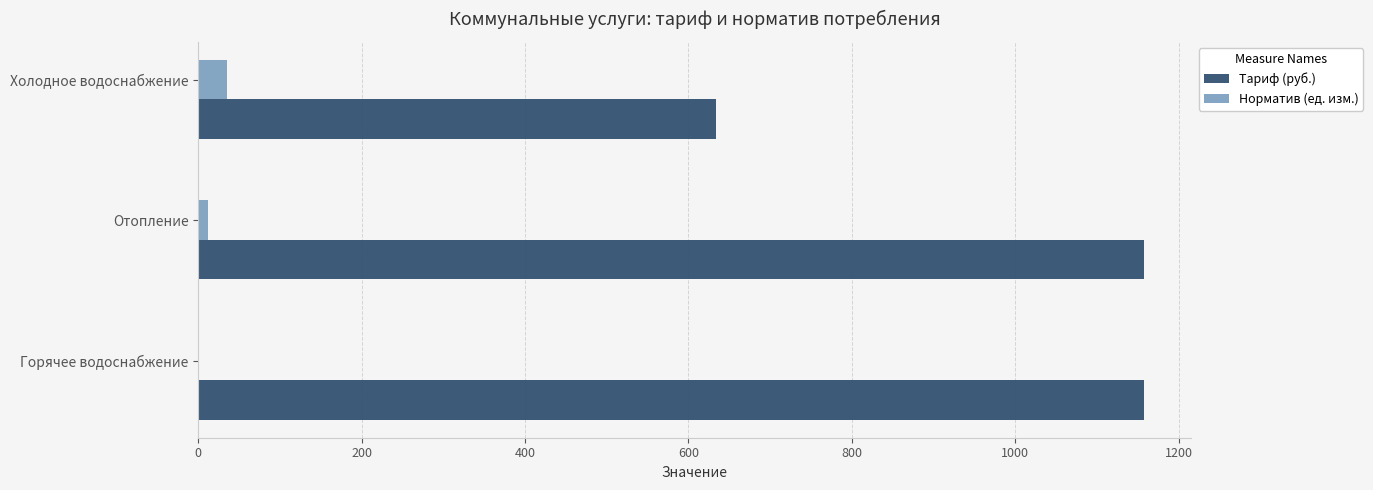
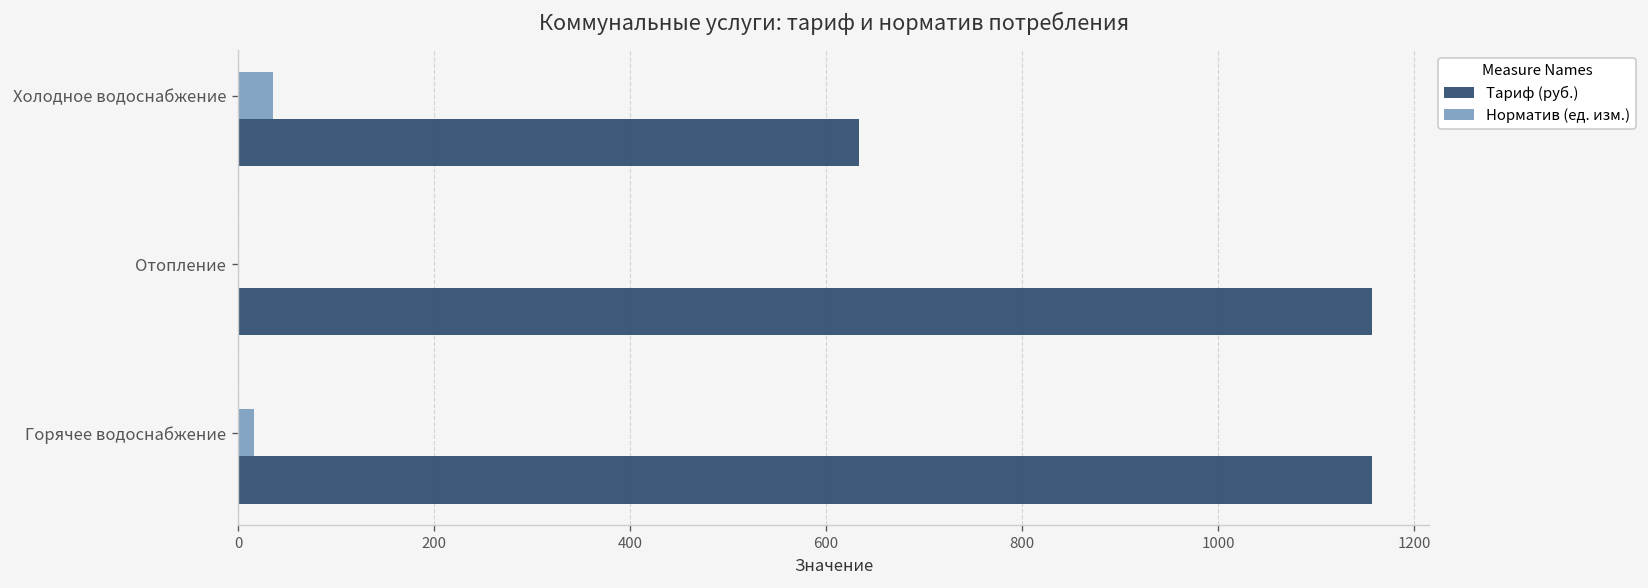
Норматив (ед. изм.), Отопление: 10 -> 0
Норматив (ед. изм.), Горячее водоснабжение: 0 -> 20
